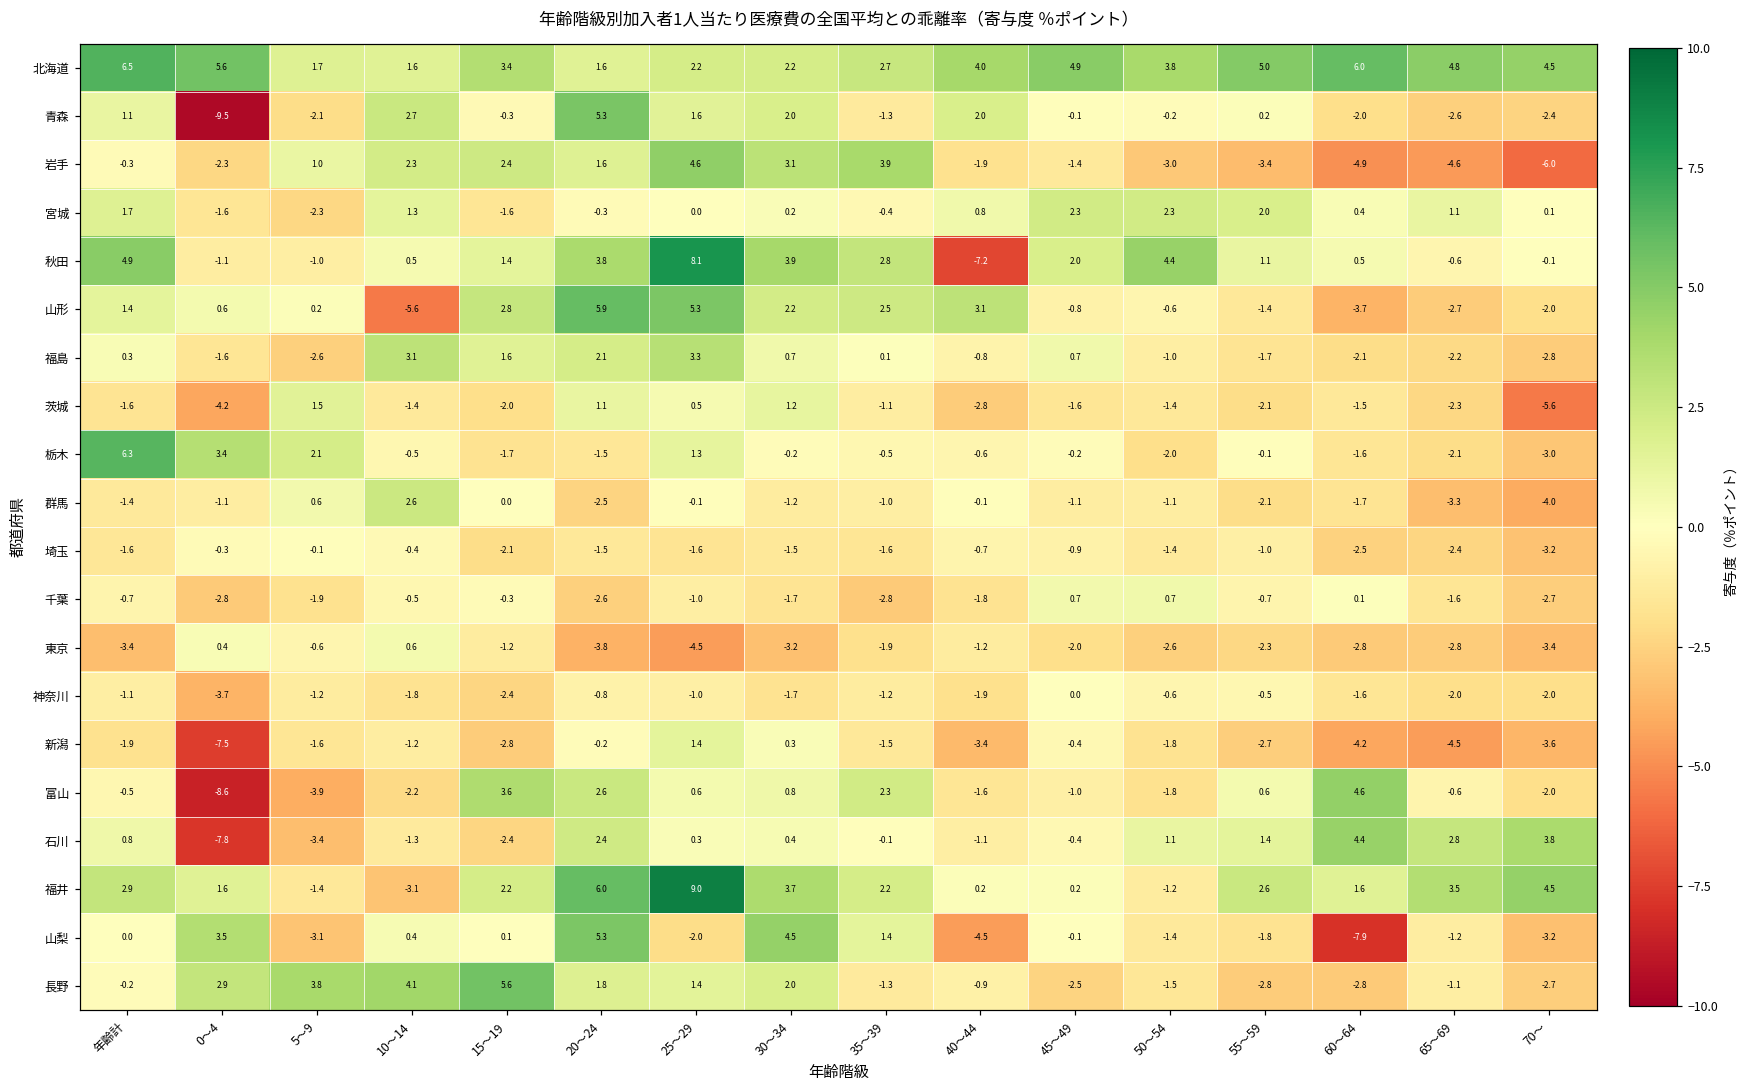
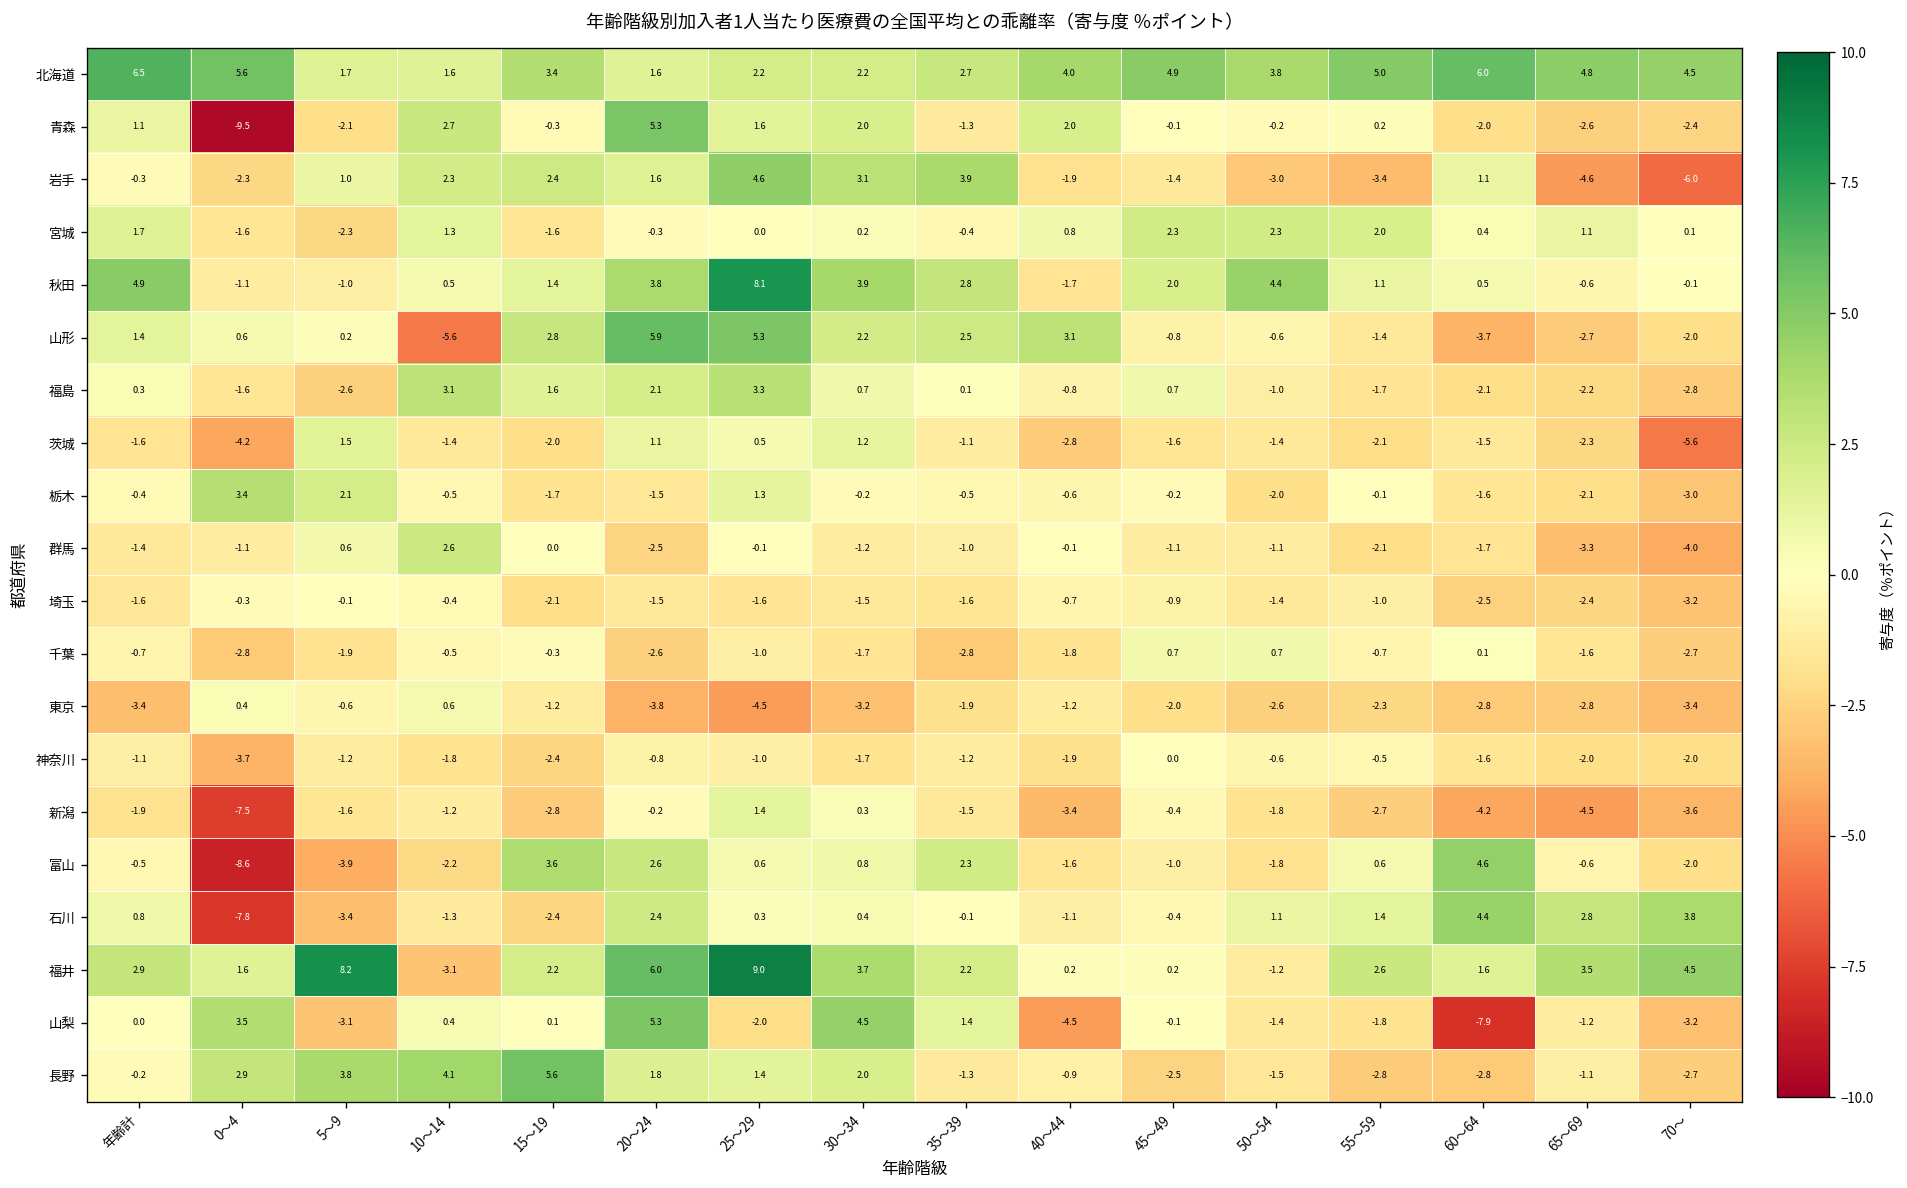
岩手, 60～64: -4.9 -> 1.1
秋田, 40～44: -7.2 -> -1.7
栃木, 年齢計: 6.3 -> -0.4
福井, 5～9: -1.4 -> 8.2
